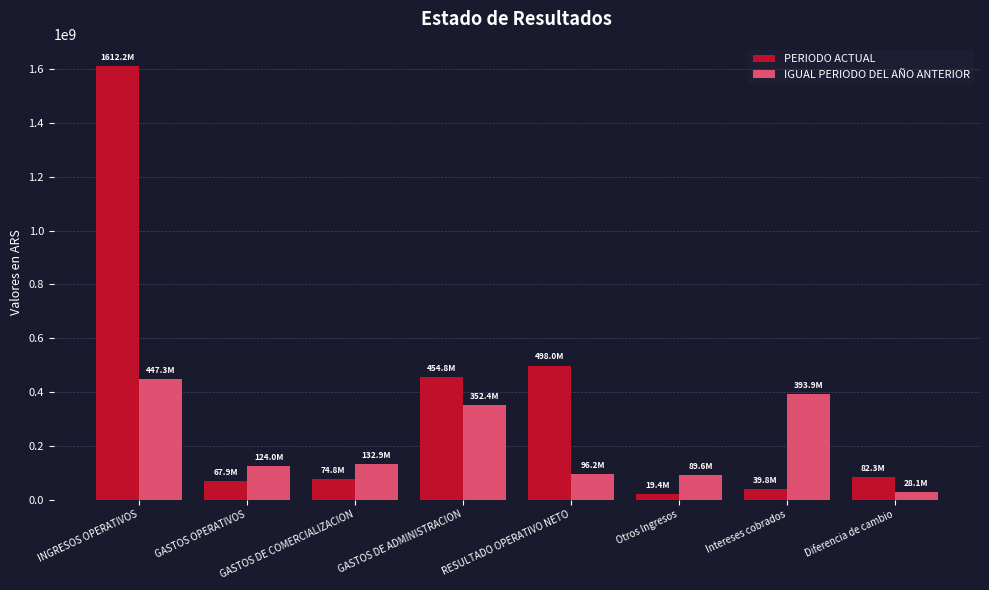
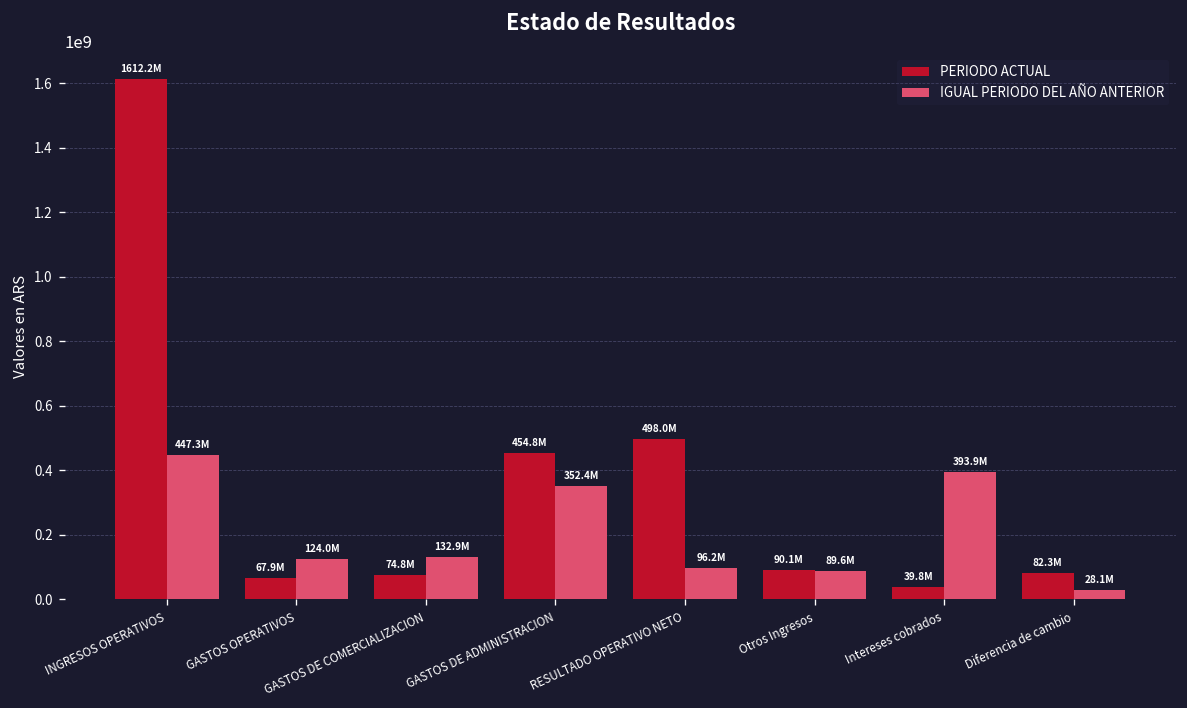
PERIODO ACTUAL, Otros Ingresos: 19.4M -> 90.1M
